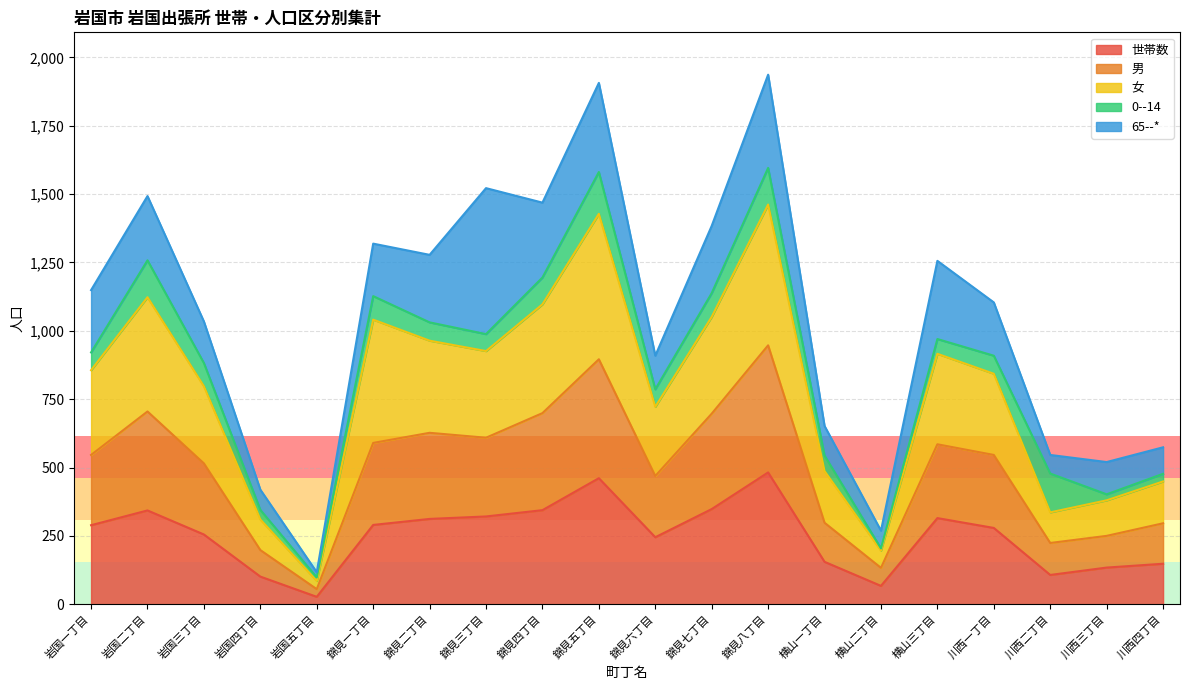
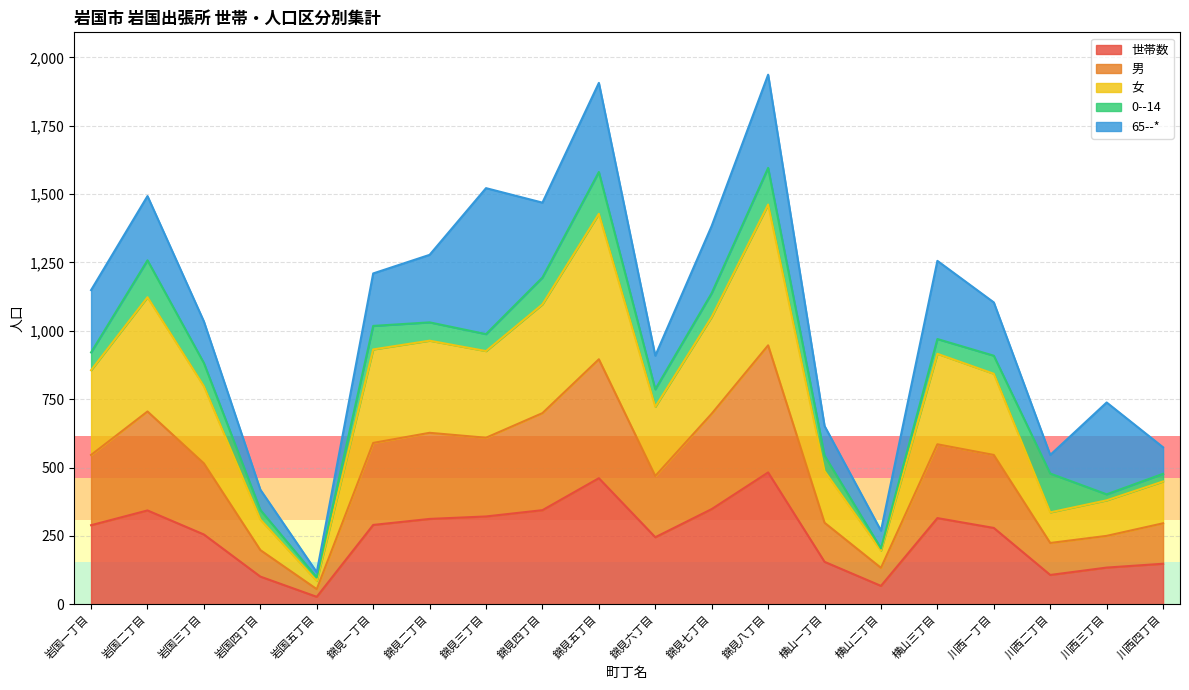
女, 錦見一丁目: 450 -> 340
65--*, 川西三丁目: 120 -> 340
